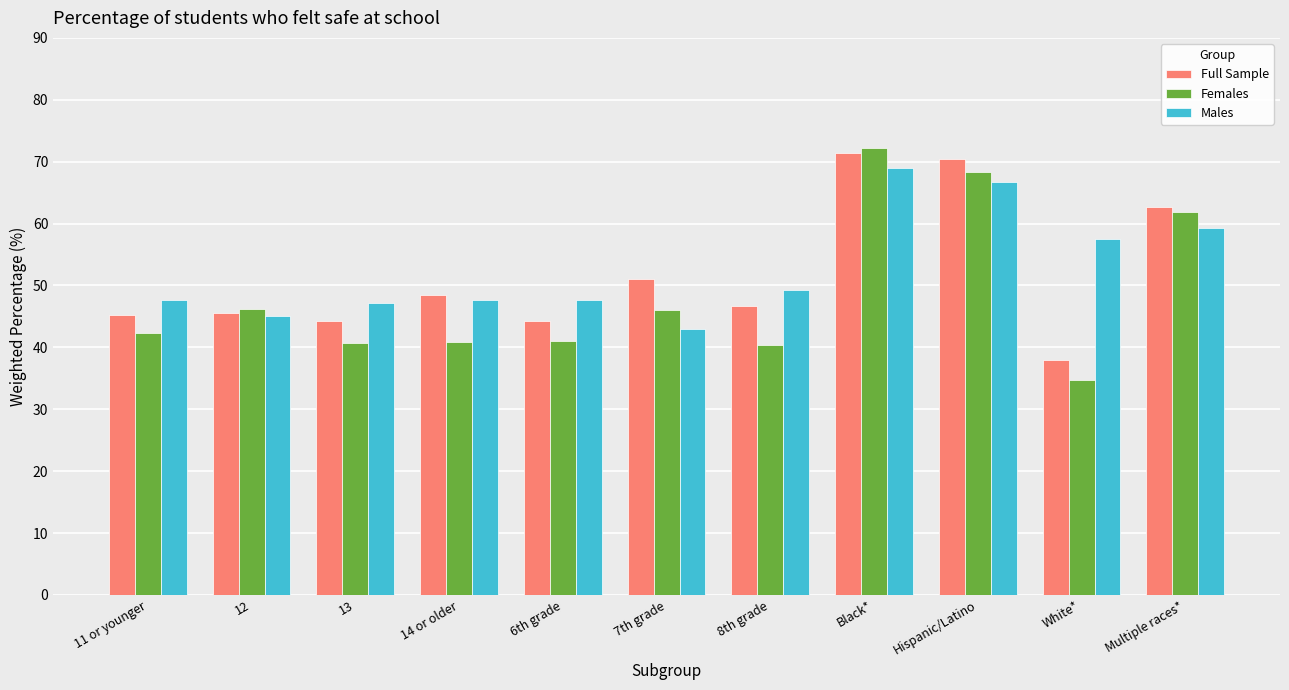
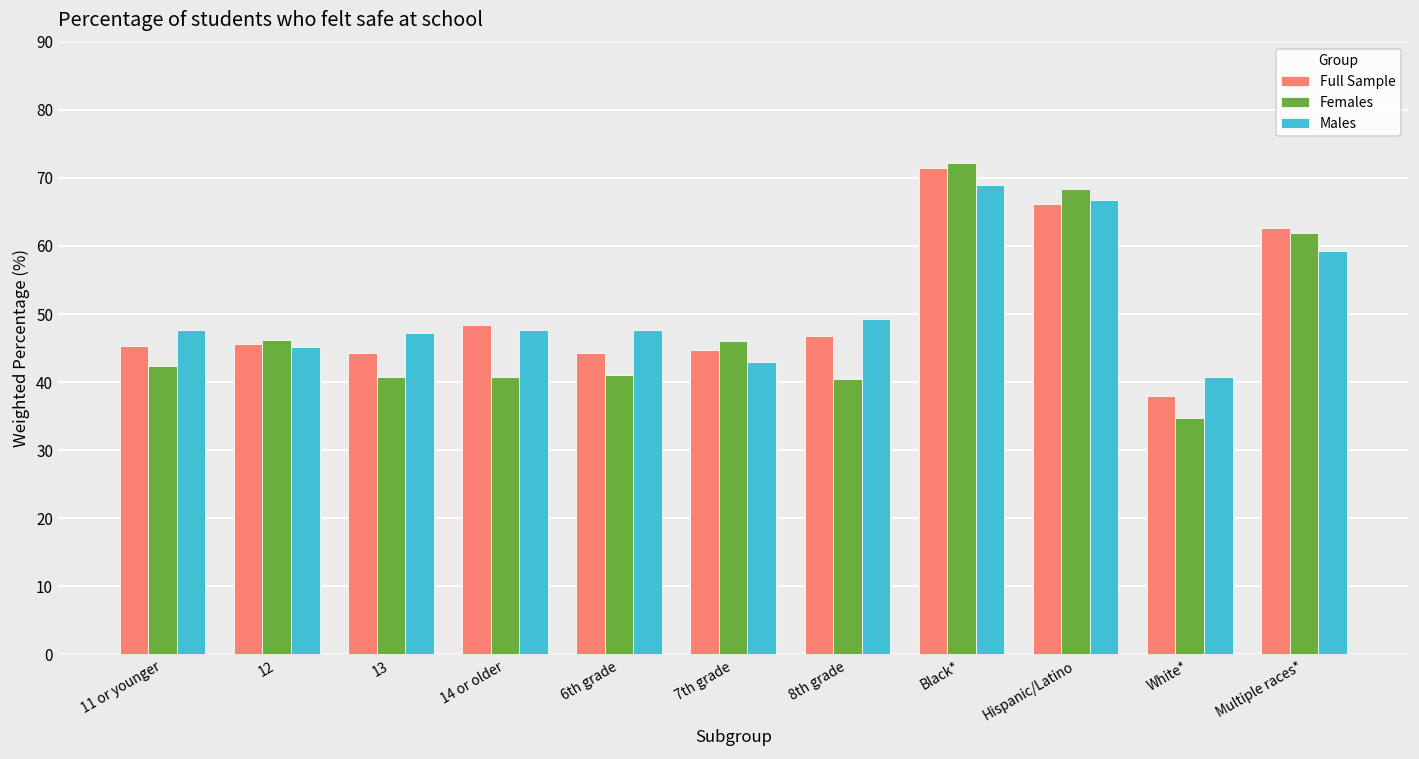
Full Sample, 7th grade: 51 -> 45
Full Sample, Hispanic/Latino: 71 -> 66
Males, White*: 58 -> 41
